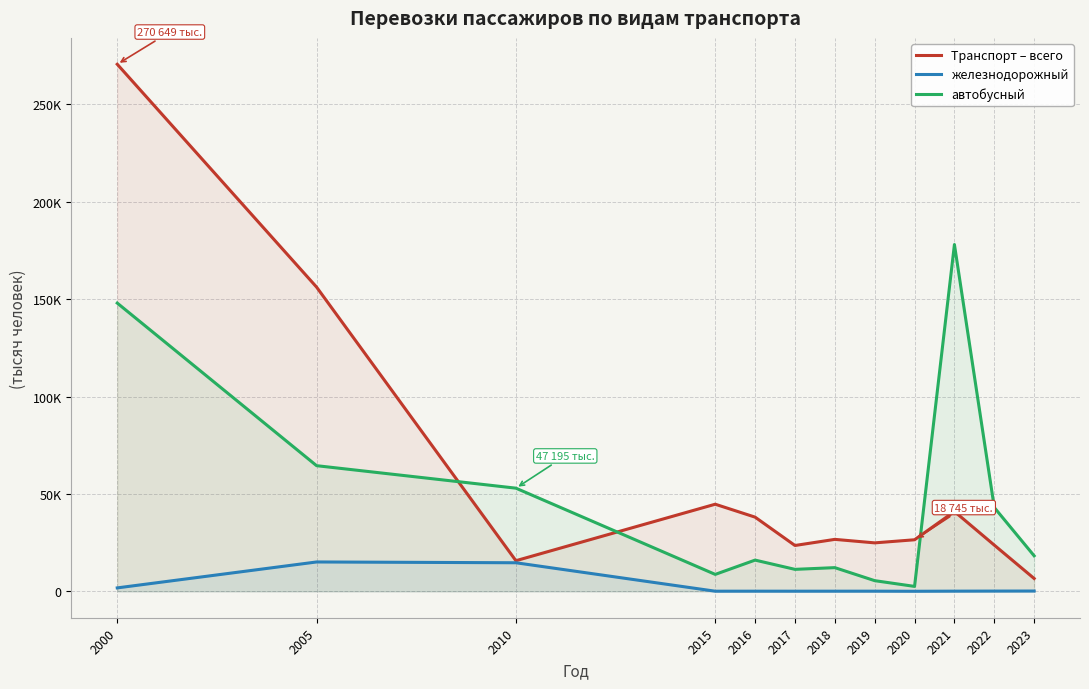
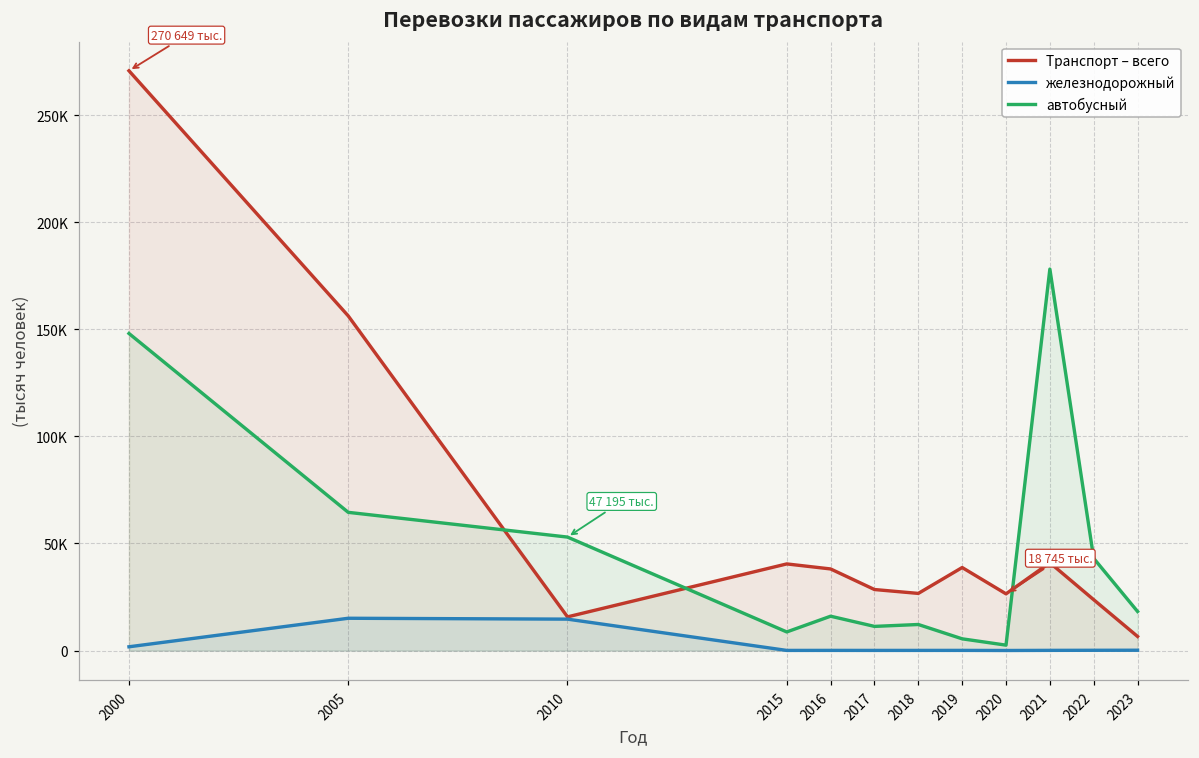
Транспорт – всего, 2015: 45000 -> 40000
Транспорт – всего, 2017: 24000 -> 29000
Транспорт – всего, 2019: 25000 -> 39000
